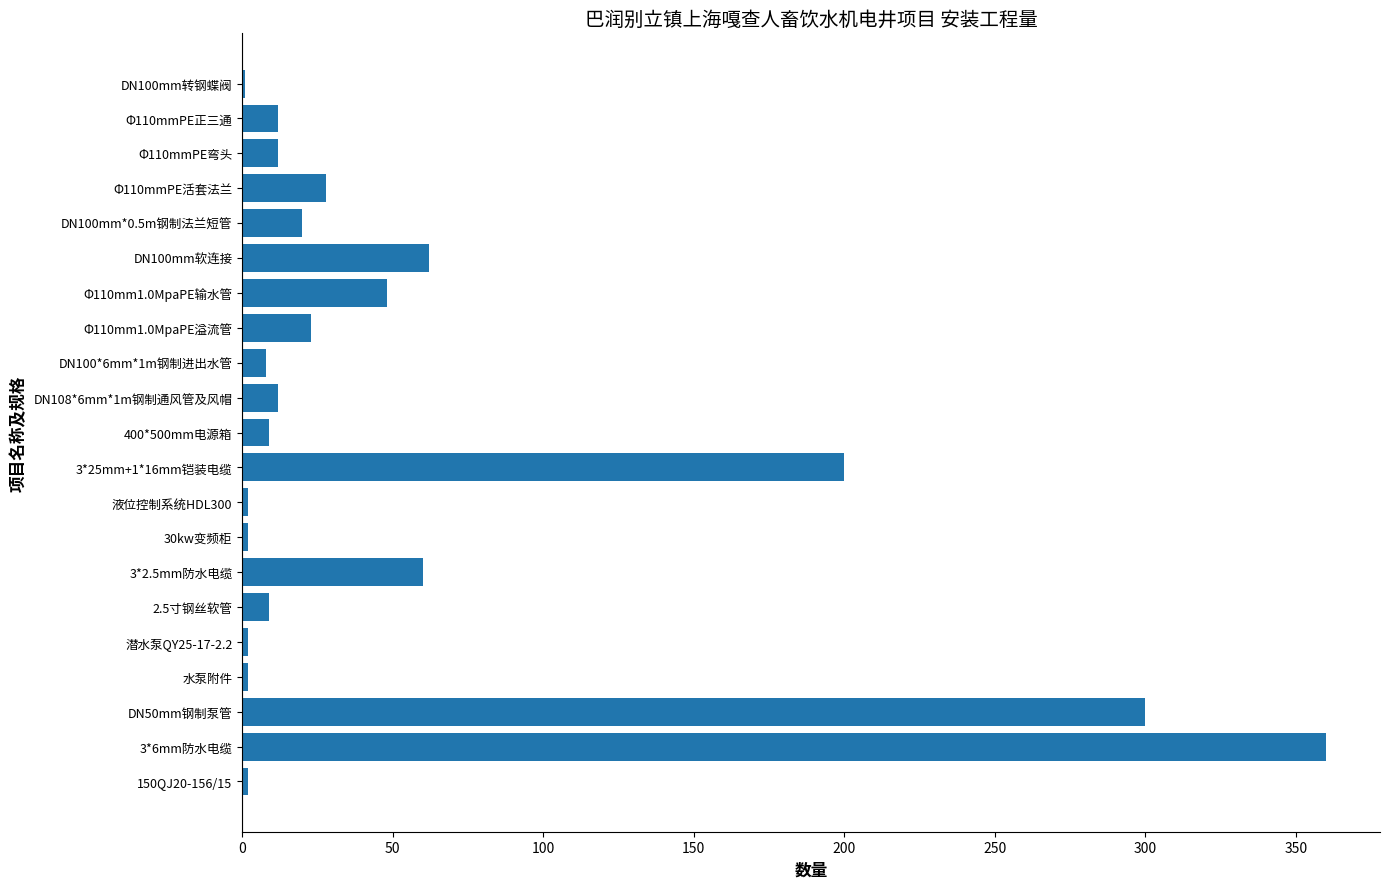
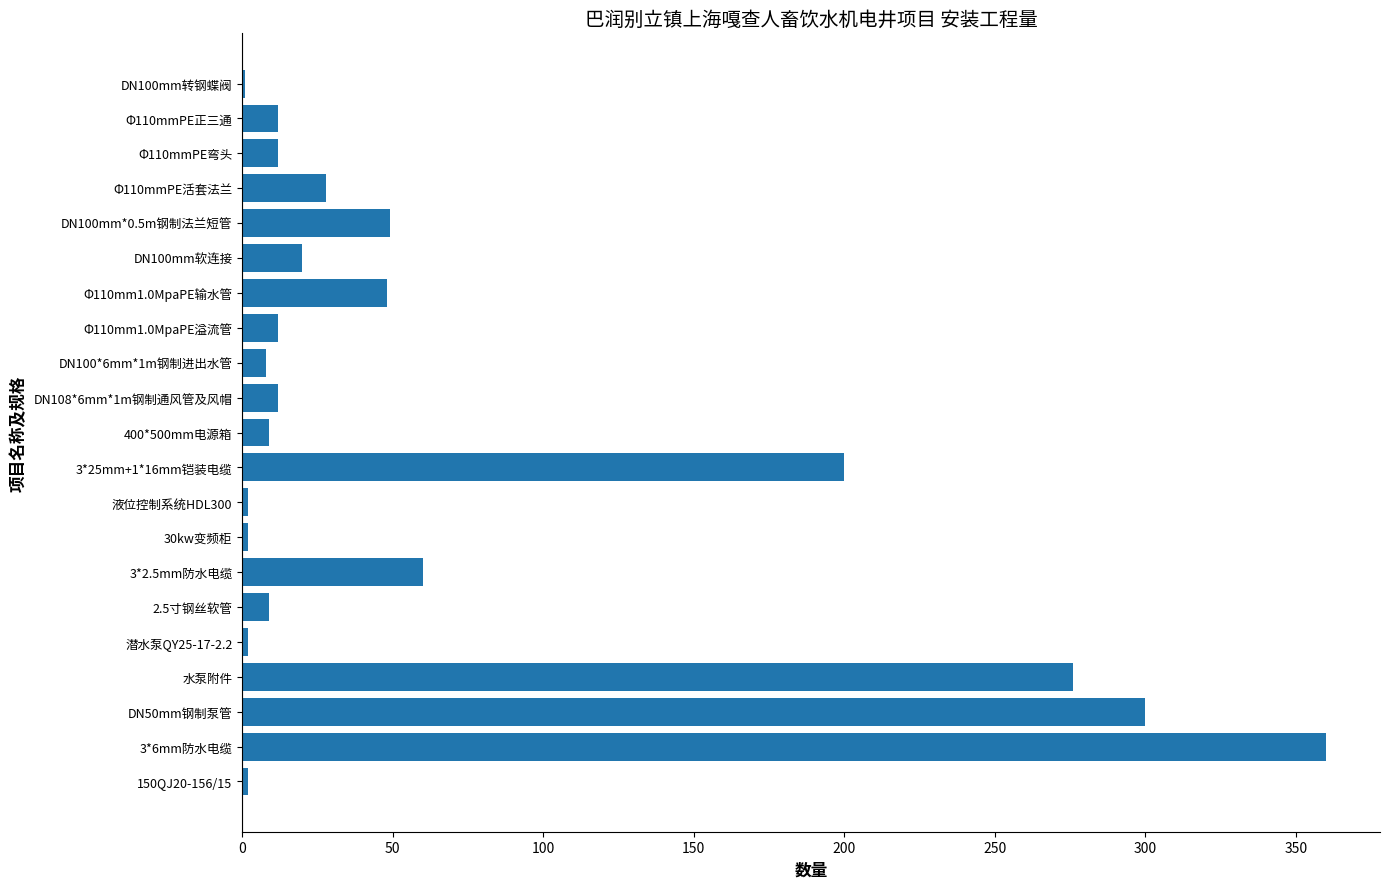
DN100mm*0.5m钢制法兰短管: 20 -> 49
DN100mm软连接: 62 -> 20
Φ110mm1.0MpaPE溢流管: 23 -> 12
水泵附件: 2 -> 276
